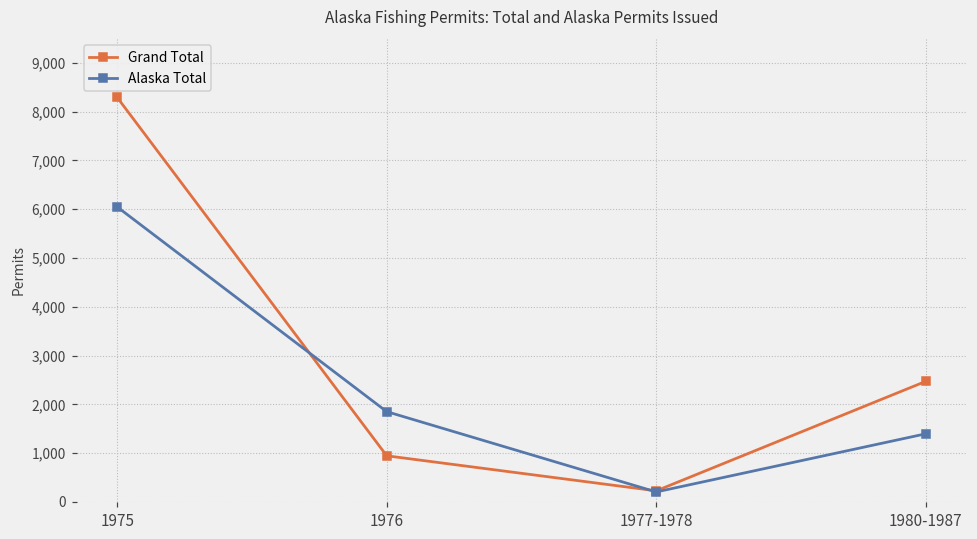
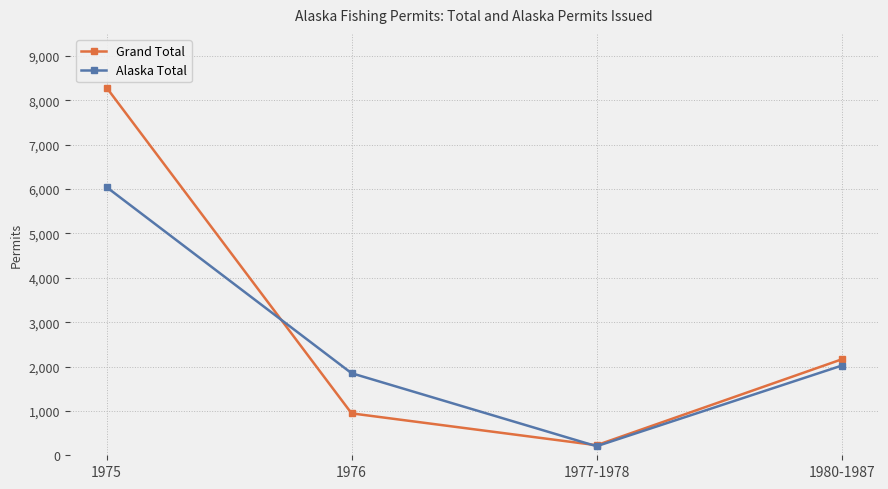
Grand Total, 1980-1987: 2,500 -> 2,200
Alaska Total, 1980-1987: 1,400 -> 2,000
